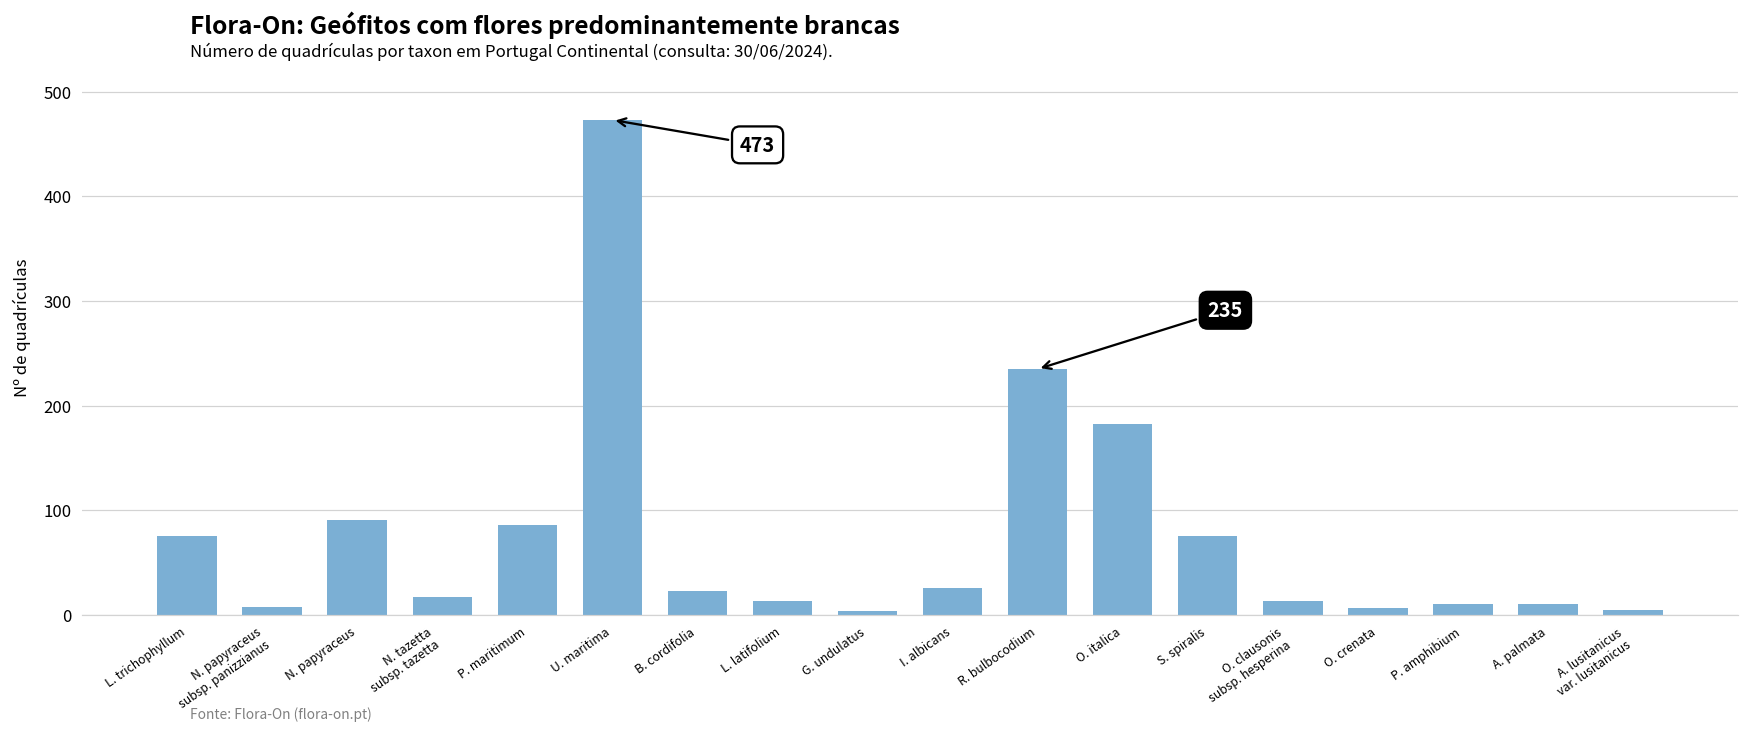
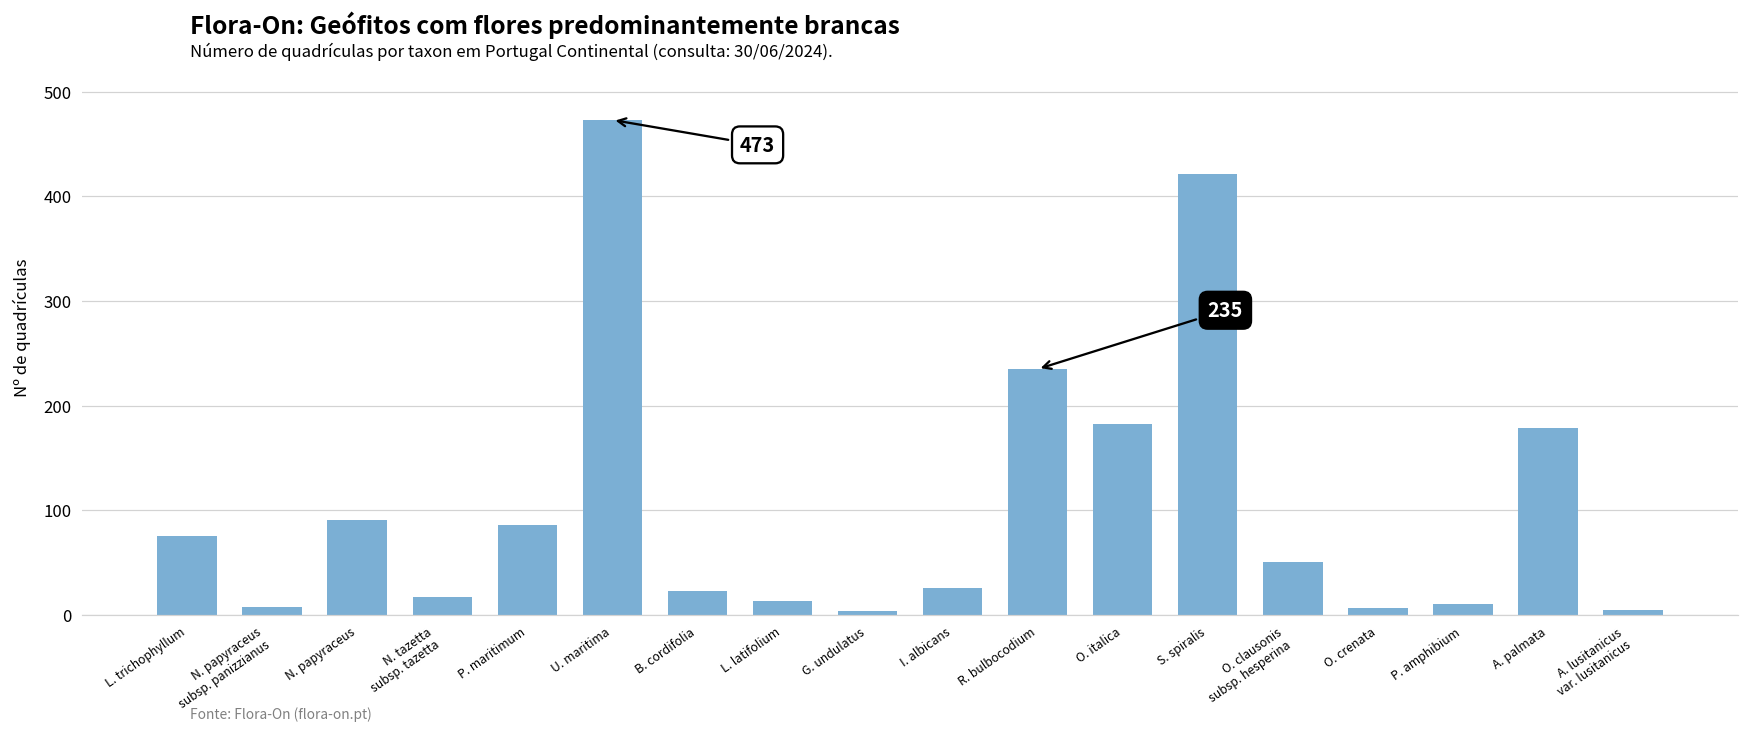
S. spiralis: 80 -> 420
O. clausonis subsp. hesperina: 10 -> 50
A. palmata: 10 -> 180
